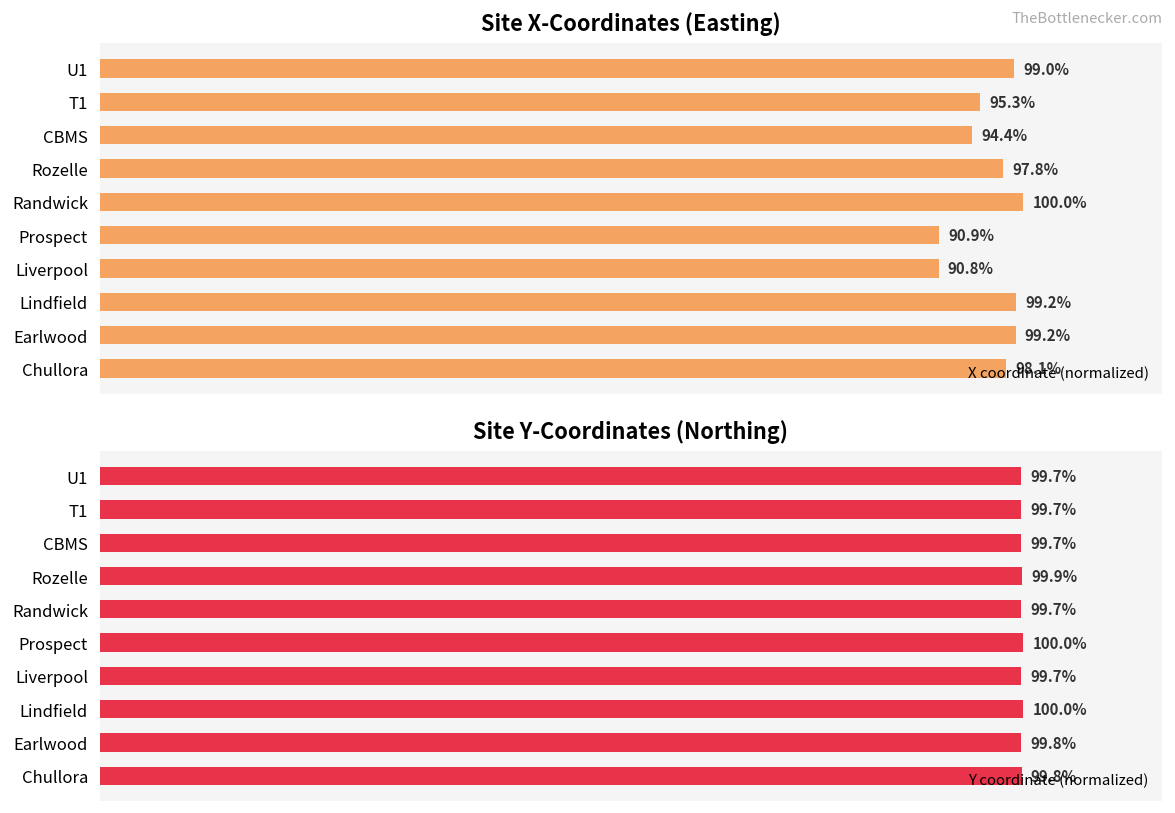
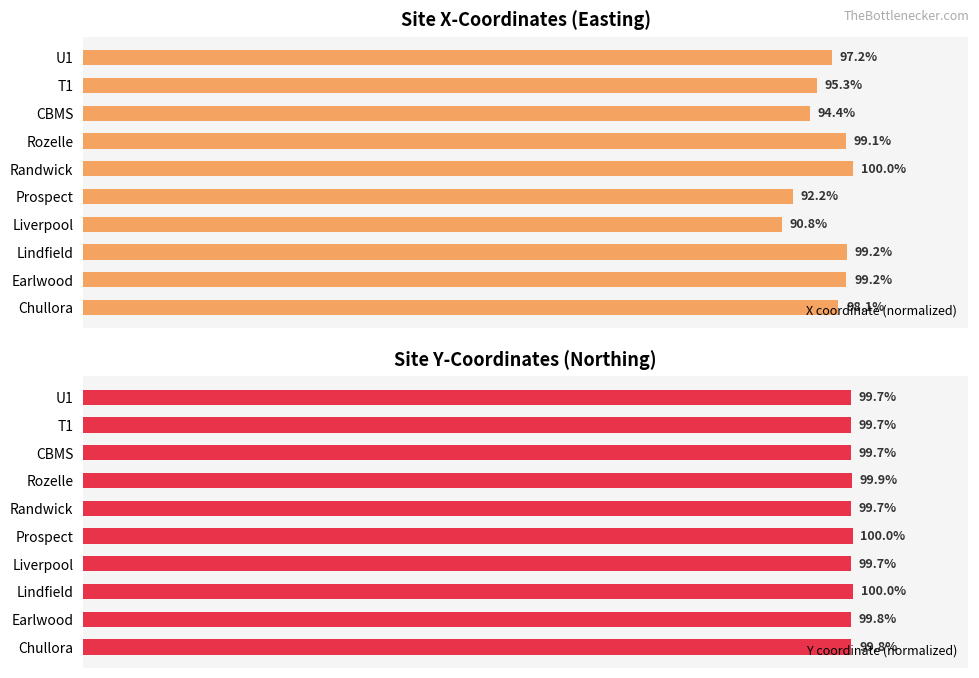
Site X-Coordinates (Easting), U1: 99.0% -> 97.2%
Site X-Coordinates (Easting), Rozelle: 97.8% -> 99.1%
Site X-Coordinates (Easting), Prospect: 90.9% -> 92.2%
